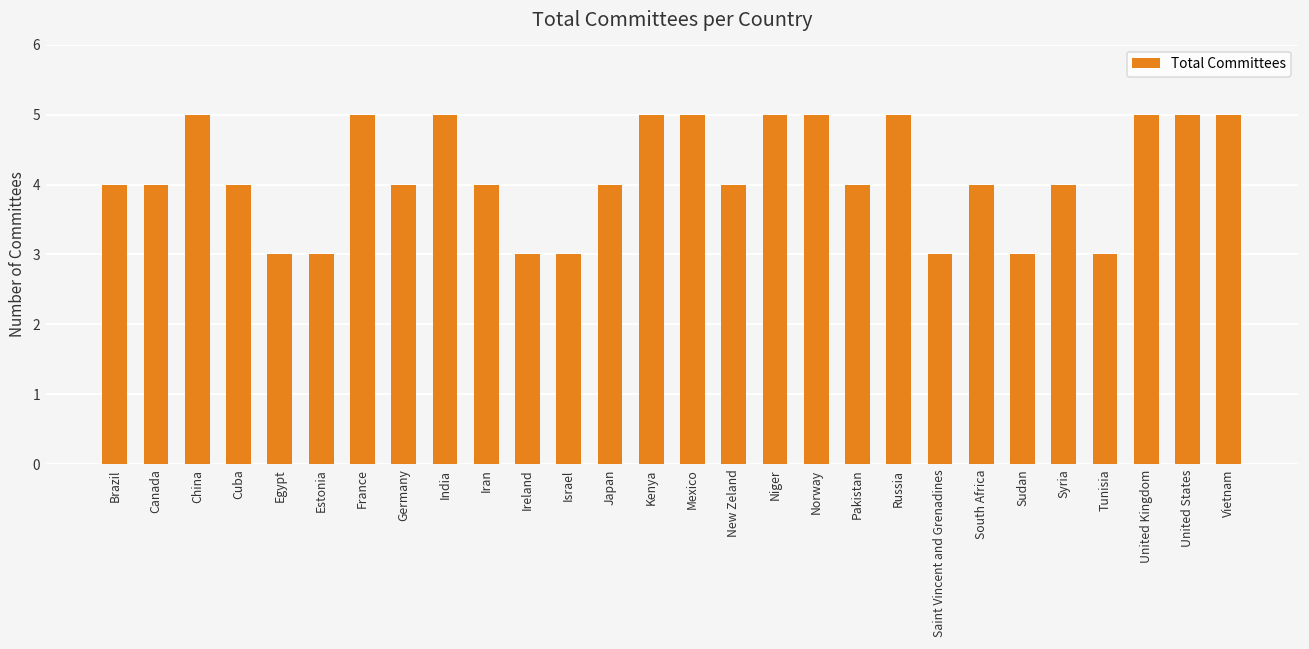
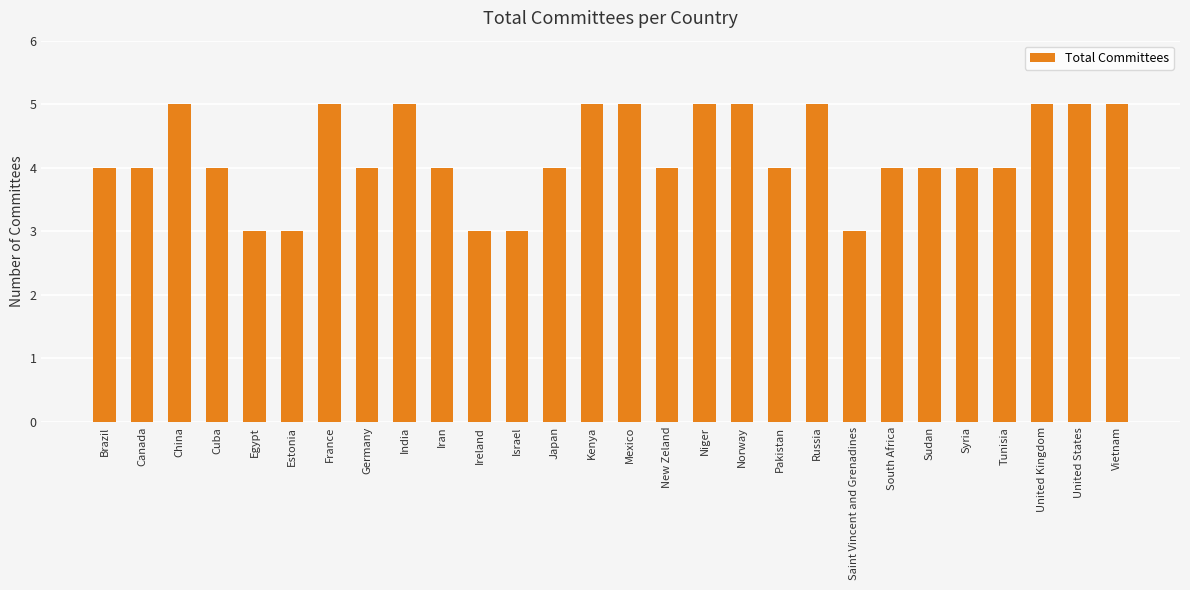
Sudan: 3 -> 4
Tunisia: 3 -> 4
